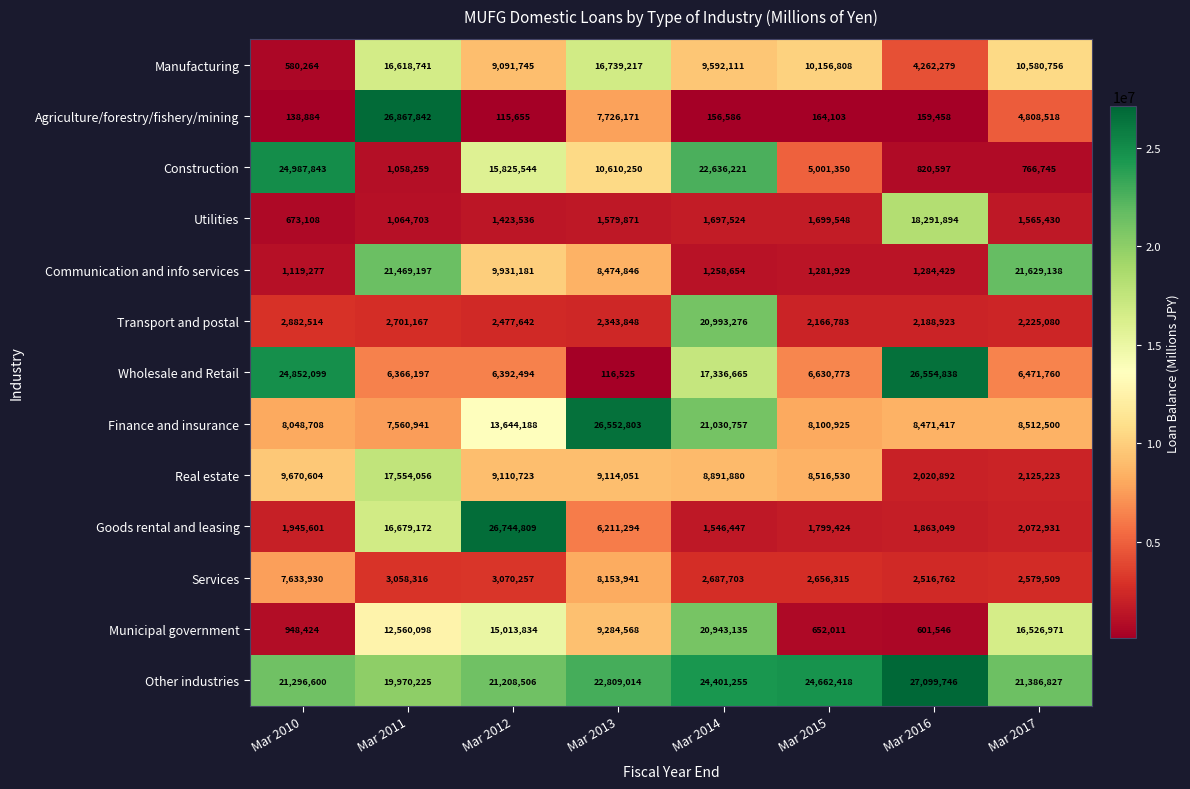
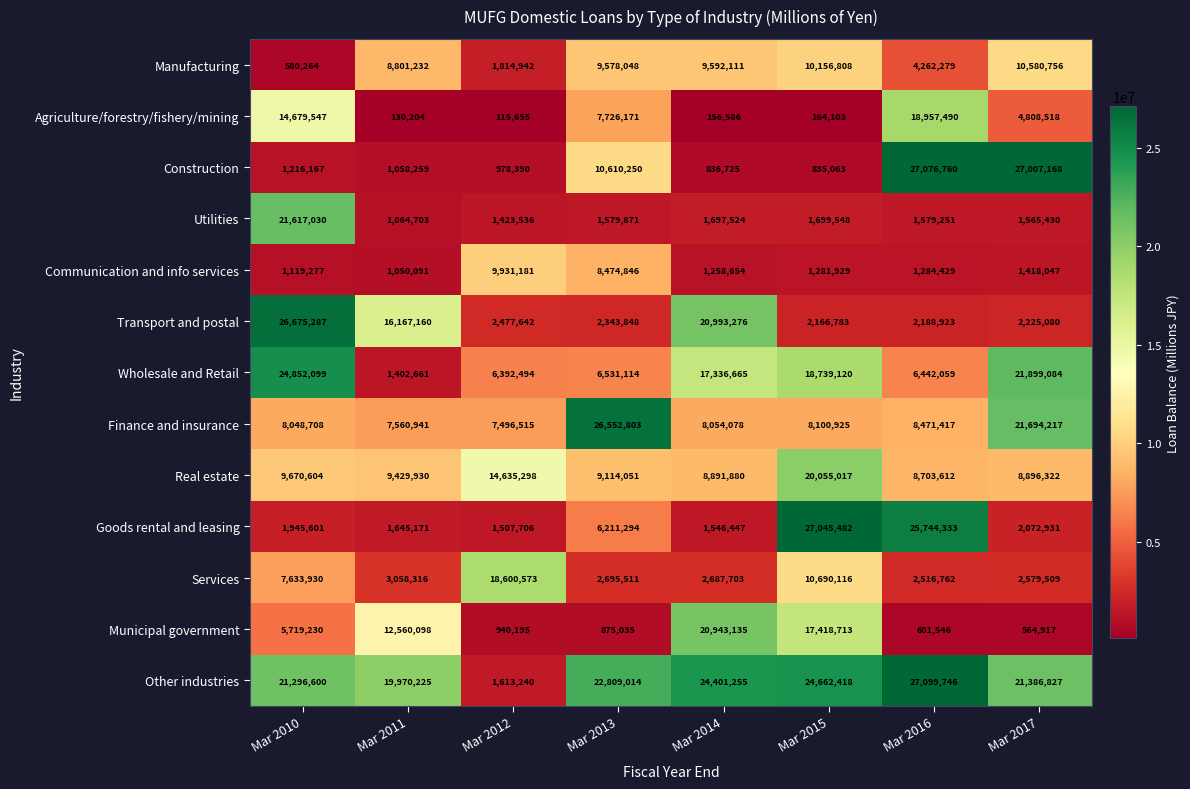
Manufacturing, Mar 2011: 16,618,741 -> 8,801,232
Manufacturing, Mar 2012: 9,091,745 -> 1,814,942
Manufacturing, Mar 2013: 16,739,217 -> 9,578,048
Agriculture/forestry/fishery/mining, Mar 2010: 138,884 -> 14,679,547
Agriculture/forestry/fishery/mining, Mar 2011: 26,867,842 -> 130,204
Agriculture/forestry/fishery/mining, Mar 2016: 159,458 -> 18,957,490
Construction, Mar 2010: 24,987,843 -> 1,216,167
Construction, Mar 2012: 15,825,544 -> 978,390
Construction, Mar 2014: 22,636,221 -> 836,725
Construction, Mar 2015: 5,001,350 -> 835,063
Construction, Mar 2016: 820,597 -> 27,076,760
Construction, Mar 2017: 766,745 -> 27,007,168
Utilities, Mar 2010: 673,108 -> 21,617,030
Utilities, Mar 2016: 18,291,894 -> 1,579,251
Communication and info services, Mar 2011: 21,469,197 -> 1,050,091
Communication and info services, Mar 2017: 21,629,138 -> 1,418,047
Transport and postal, Mar 2010: 2,882,514 -> 26,675,287
Transport and postal, Mar 2011: 2,701,167 -> 16,167,160
Wholesale and Retail, Mar 2011: 6,366,197 -> 1,402,661
Wholesale and Retail, Mar 2013: 116,525 -> 6,531,114
Wholesale and Retail, Mar 2015: 6,630,773 -> 18,739,120
Wholesale and Retail, Mar 2016: 26,554,838 -> 6,442,059
Wholesale and Retail, Mar 2017: 6,471,760 -> 21,899,084
Finance and insurance, Mar 2012: 13,644,188 -> 7,496,515
Finance and insurance, Mar 2014: 21,030,757 -> 8,054,078
Finance and insurance, Mar 2017: 8,512,500 -> 21,694,217
Real estate, Mar 2011: 17,554,056 -> 9,429,930
Real estate, Mar 2012: 9,110,723 -> 14,635,298
Real estate, Mar 2015: 8,516,530 -> 20,055,017
Real estate, Mar 2016: 2,020,892 -> 8,703,612
Real estate, Mar 2017: 2,125,223 -> 8,896,322
Goods rental and leasing, Mar 2011: 16,679,172 -> 1,645,171
Goods rental and leasing, Mar 2012: 26,744,809 -> 1,507,706
Goods rental and leasing, Mar 2015: 1,799,424 -> 27,045,482
Goods rental and leasing, Mar 2016: 1,863,049 -> 25,744,333
Services, Mar 2012: 3,070,257 -> 18,600,573
Services, Mar 2013: 8,153,941 -> 2,695,511
Services, Mar 2015: 2,656,315 -> 10,690,116
Municipal government, Mar 2010: 948,424 -> 5,719,230
Municipal government, Mar 2012: 15,013,834 -> 940,195
Municipal government, Mar 2013: 9,284,568 -> 875,035
Municipal government, Mar 2015: 652,011 -> 17,418,713
Municipal government, Mar 2017: 16,526,971 -> 564,917
Other industries, Mar 2012: 21,208,506 -> 1,613,240
